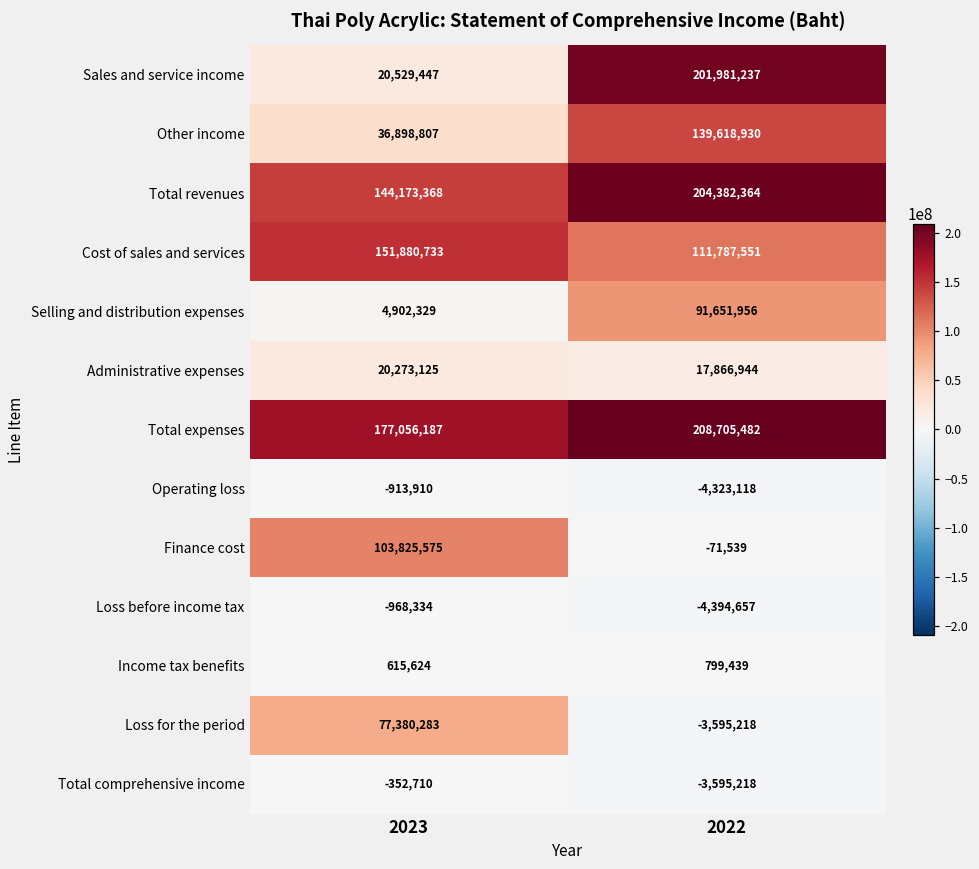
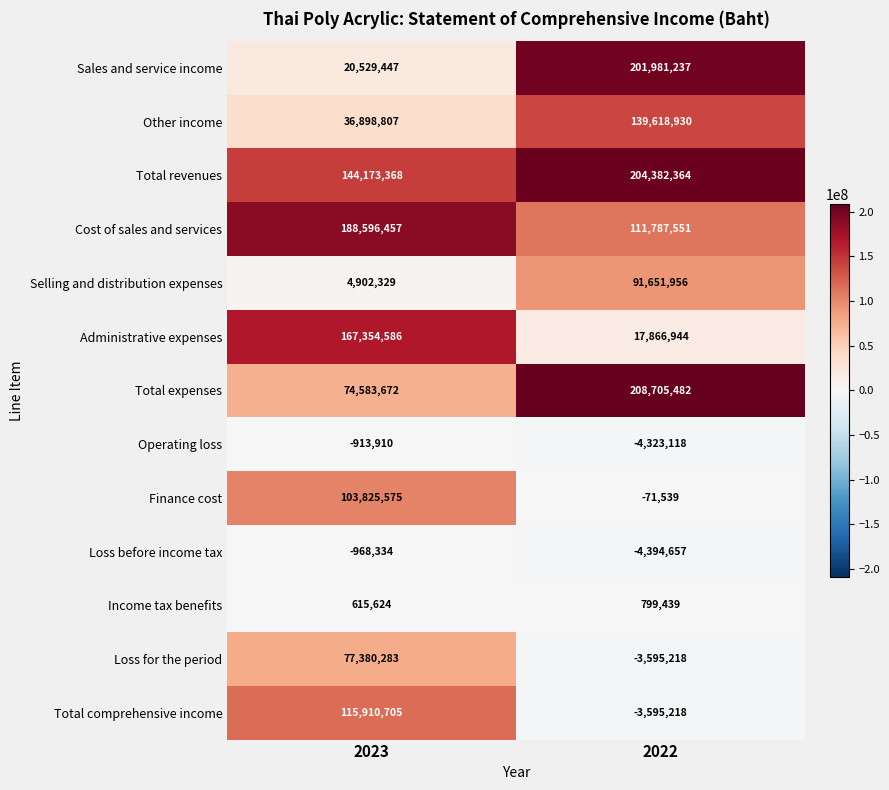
Cost of sales and services, 2023: 151,880,733 -> 188,596,457
Administrative expenses, 2023: 20,273,125 -> 167,354,586
Total expenses, 2023: 177,056,187 -> 74,583,672
Total comprehensive income, 2023: -352,710 -> 115,910,705
